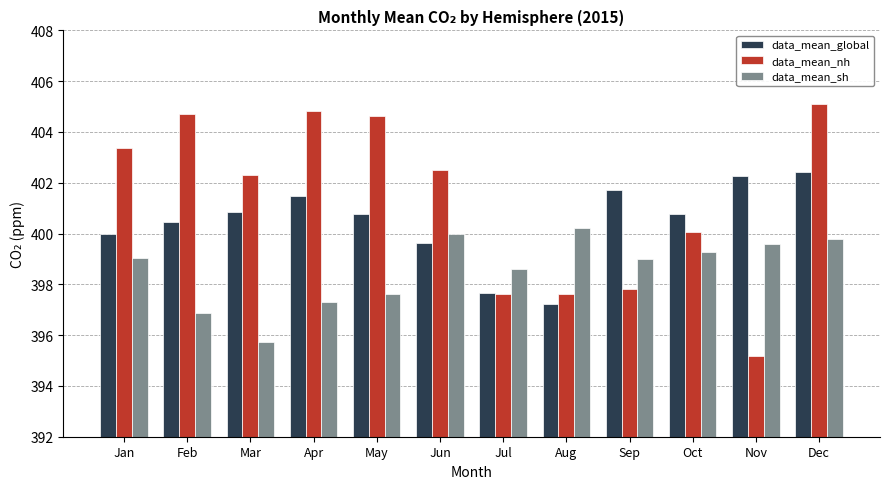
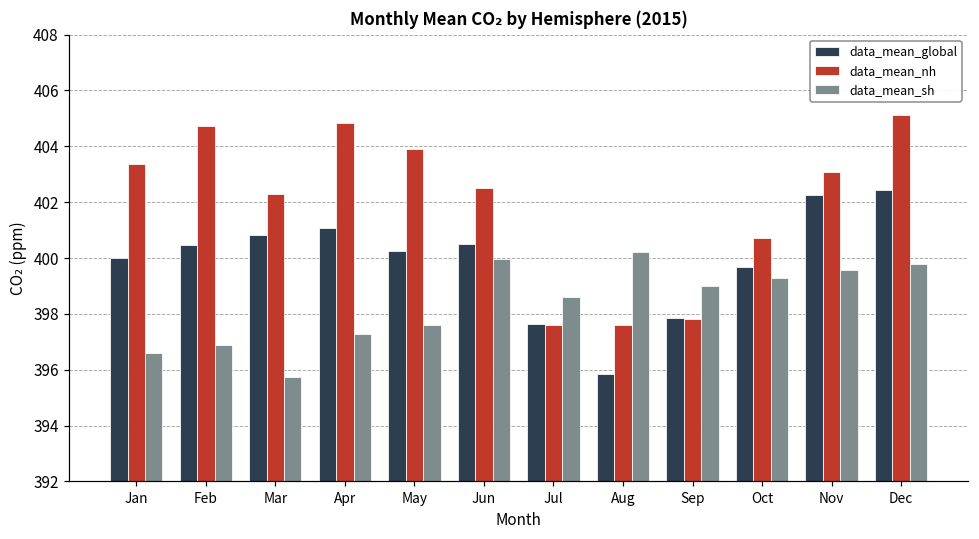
data_mean_sh, Jan: 399.1 -> 396.6
data_mean_global, Apr: 401.5 -> 401.1
data_mean_global, May: 400.8 -> 400.3
data_mean_nh, May: 404.6 -> 403.9
data_mean_global, Jun: 399.6 -> 400.5
data_mean_global, Aug: 397.2 -> 395.9
data_mean_global, Sep: 401.7 -> 397.9
data_mean_global, Oct: 400.8 -> 399.7
data_mean_nh, Oct: 400.1 -> 400.7
data_mean_nh, Nov: 395.2 -> 403.1
